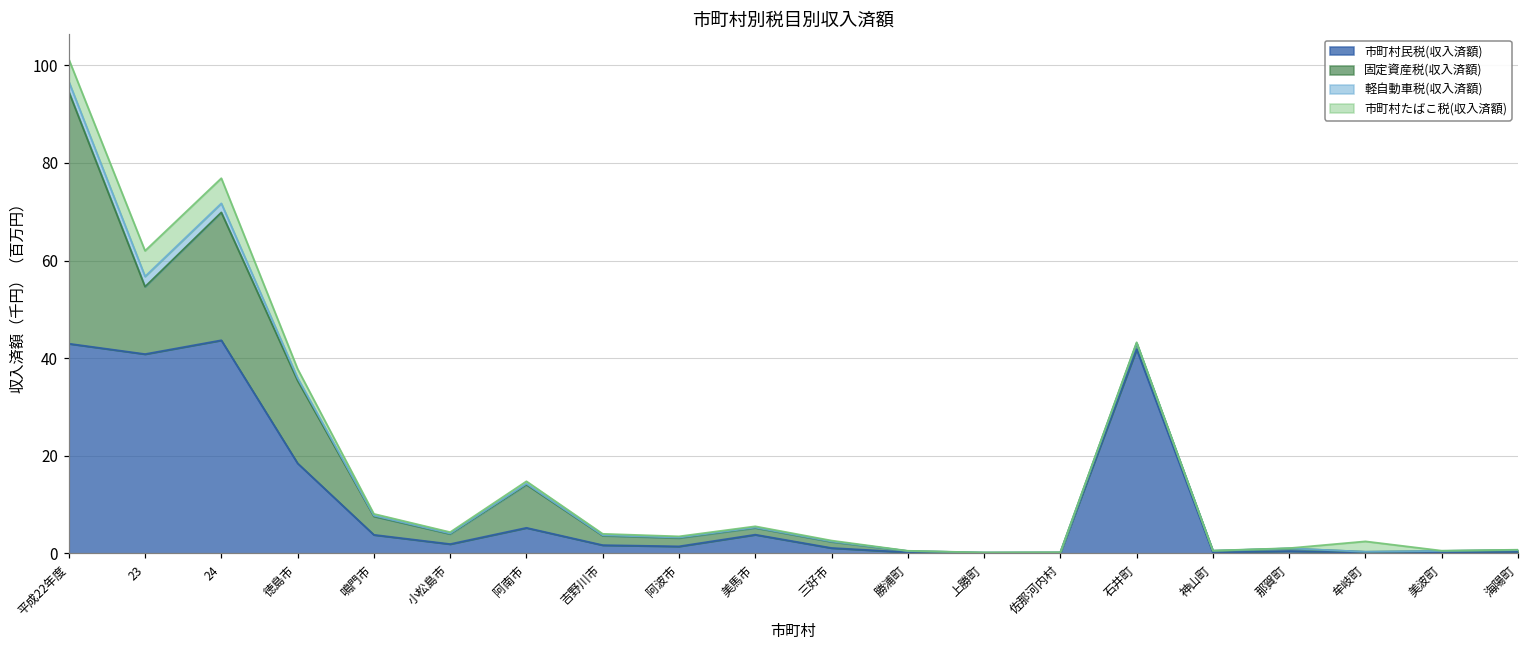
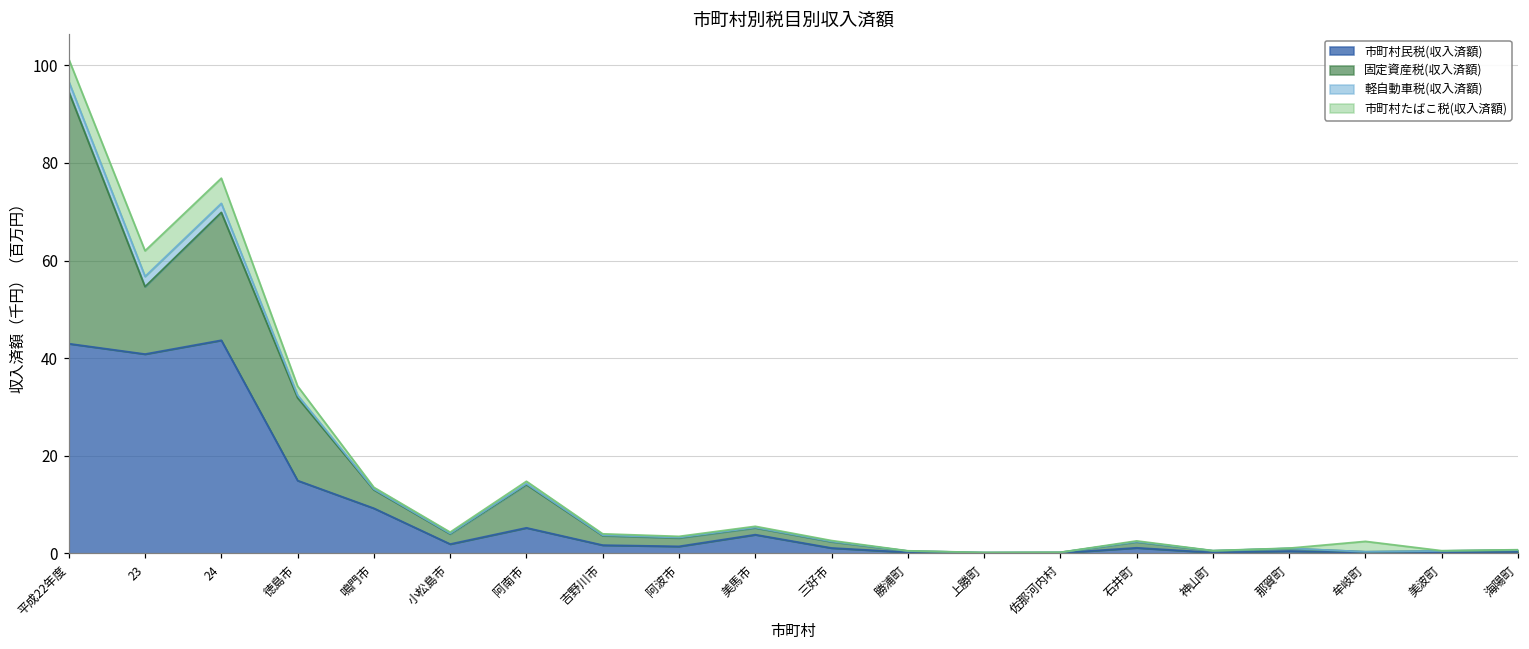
市町村民税(収入済額), 徳島市: 18 -> 15
市町村民税(収入済額), 鳴門市: 4 -> 9
市町村民税(収入済額), 石井町: 42 -> 1
